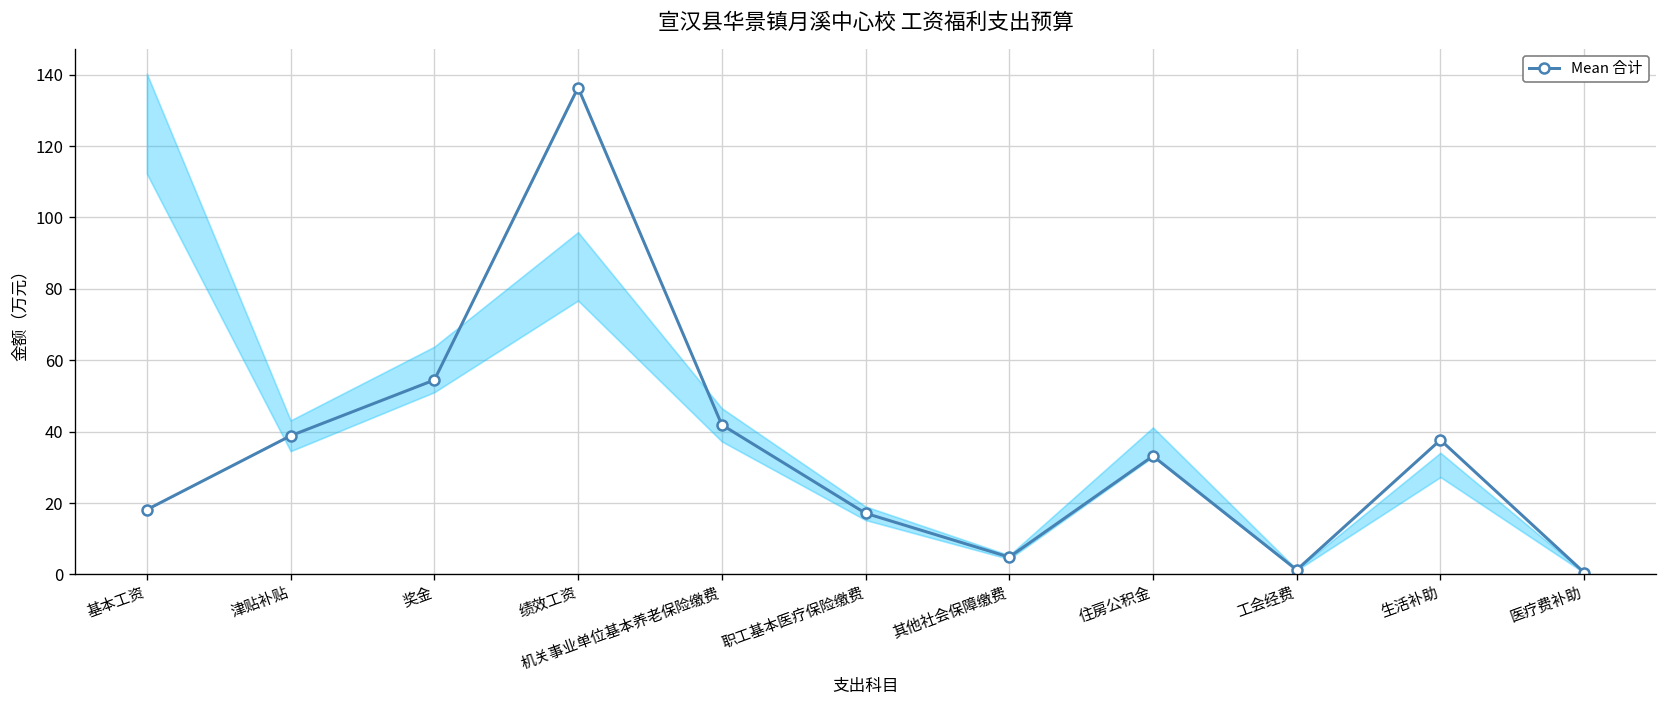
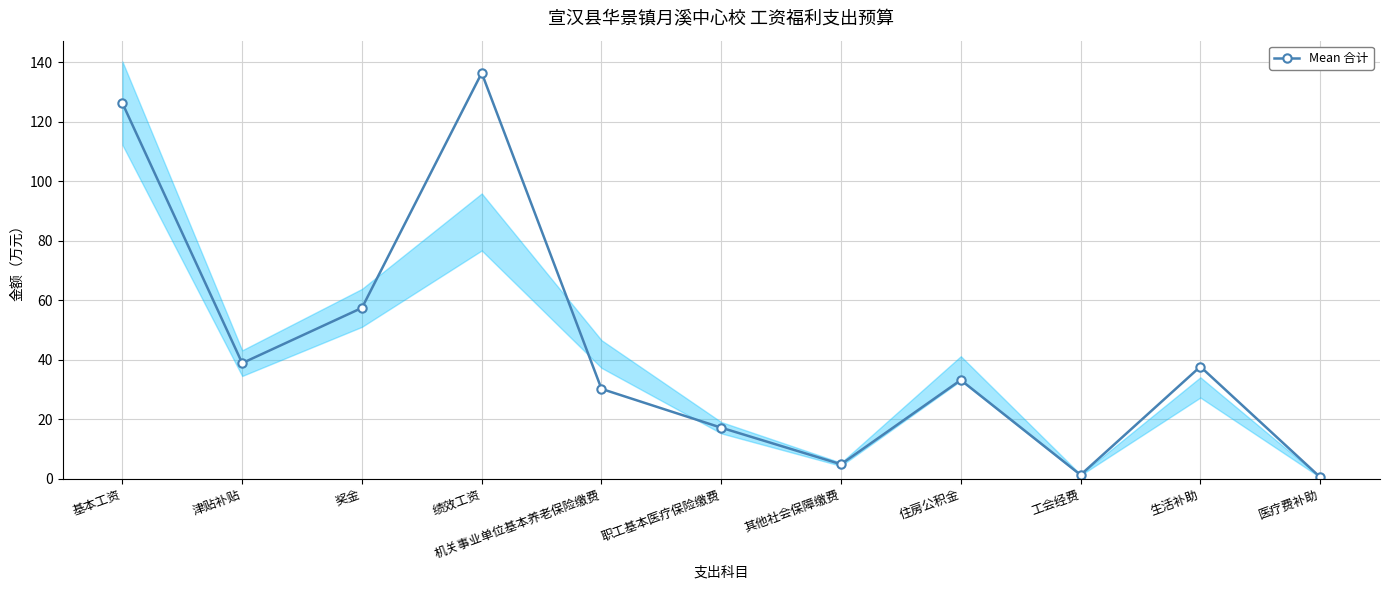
Mean 合计, 基本工资: 18 -> 126
Mean 合计, 奖金: 54 -> 57
Mean 合计, 机关事业单位基本养老保险缴费: 42 -> 30
